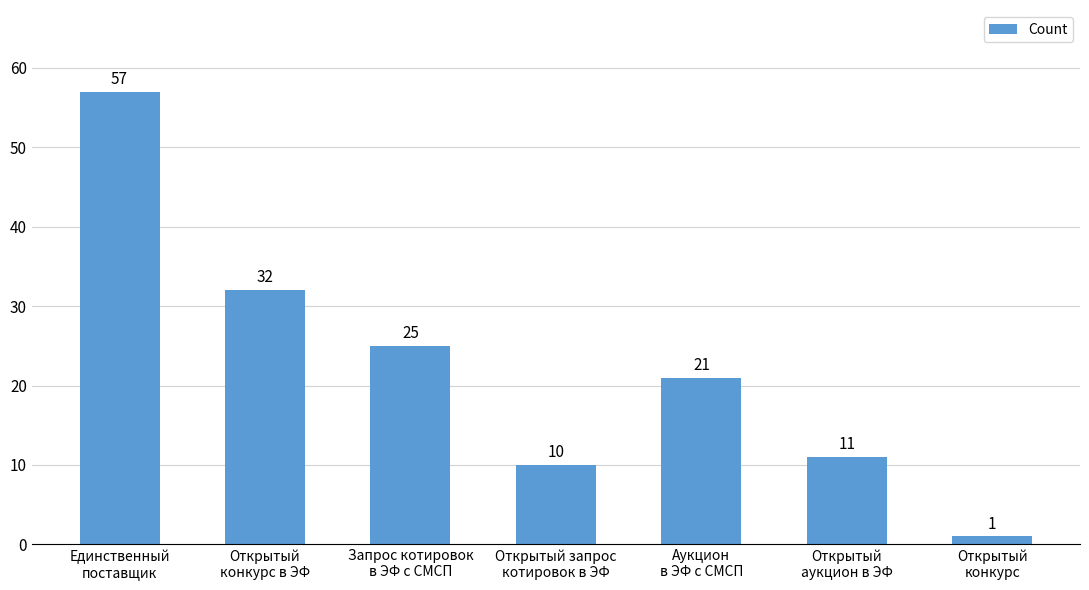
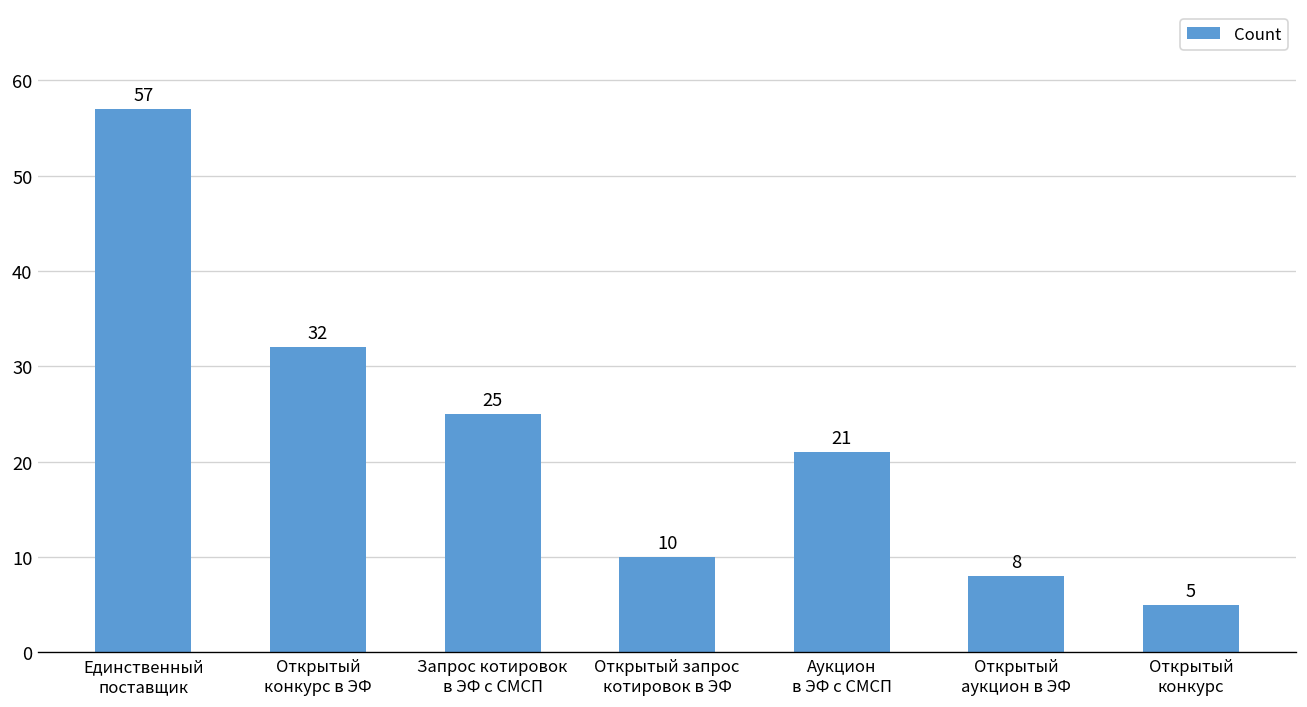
Открытый аукцион в ЭФ: 11 -> 8
Открытый конкурс: 1 -> 5
